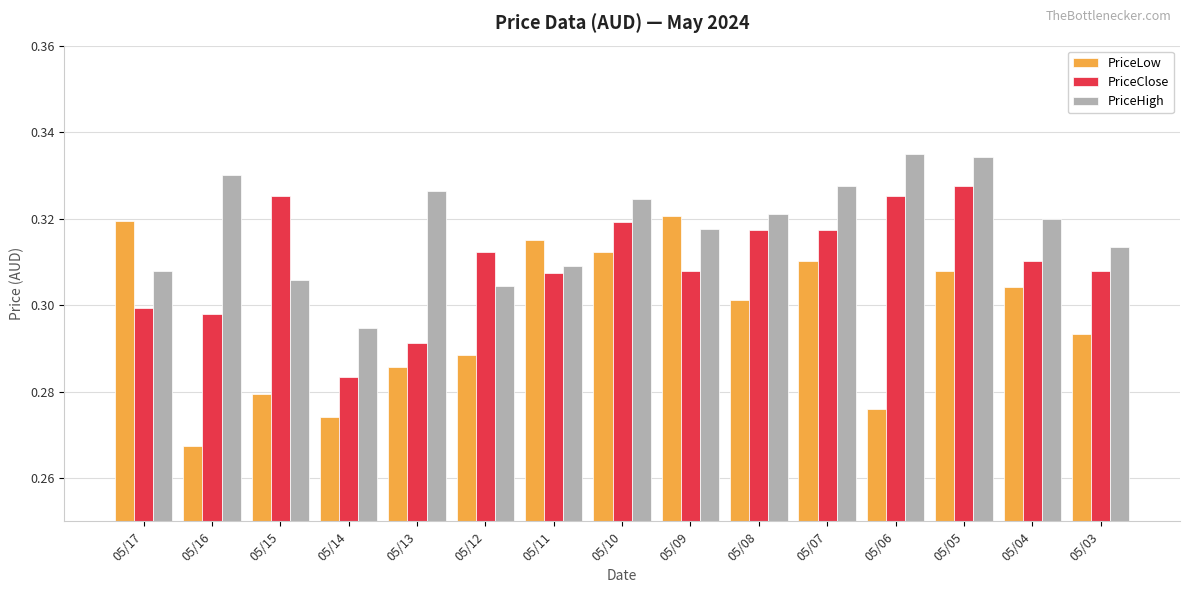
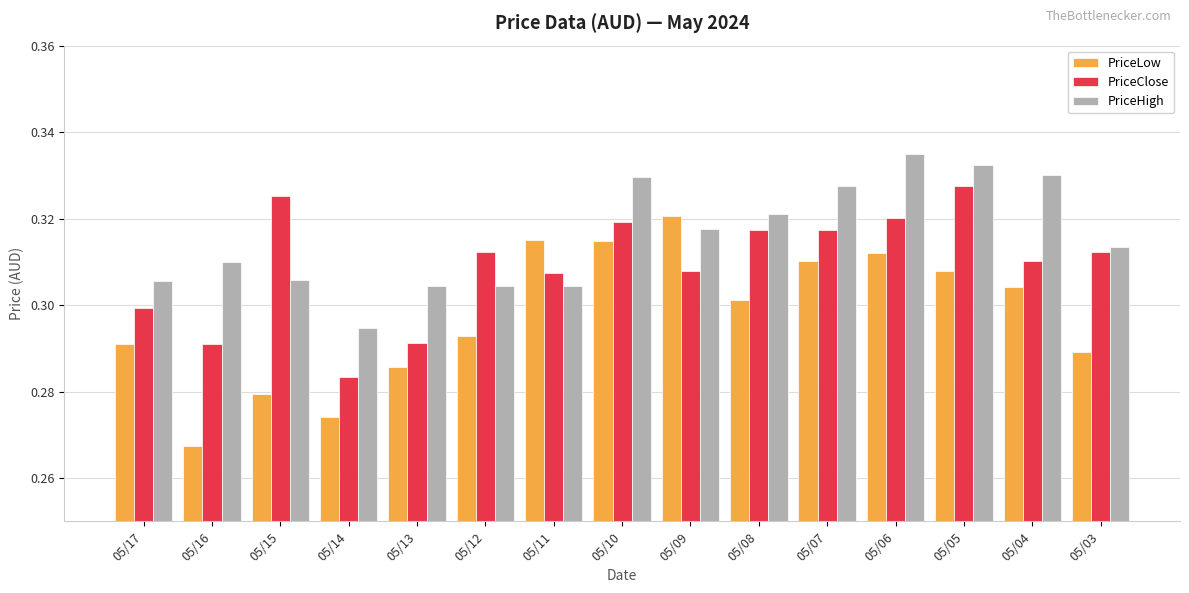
PriceLow, 05/17: 0.320 -> 0.291
PriceHigh, 05/17: 0.308 -> 0.306
PriceClose, 05/16: 0.298 -> 0.291
PriceHigh, 05/16: 0.33 -> 0.31
PriceHigh, 05/13: 0.326 -> 0.304
PriceLow, 05/12: 0.288 -> 0.293
PriceHigh, 05/11: 0.309 -> 0.304
PriceLow, 05/10: 0.312 -> 0.315
PriceHigh, 05/10: 0.325 -> 0.330
PriceLow, 05/06: 0.276 -> 0.312
PriceClose, 05/06: 0.325 -> 0.320
PriceHigh, 05/05: 0.334 -> 0.332
PriceHigh, 05/04: 0.32 -> 0.33
PriceLow, 05/03: 0.293 -> 0.289
PriceClose, 05/03: 0.308 -> 0.312
